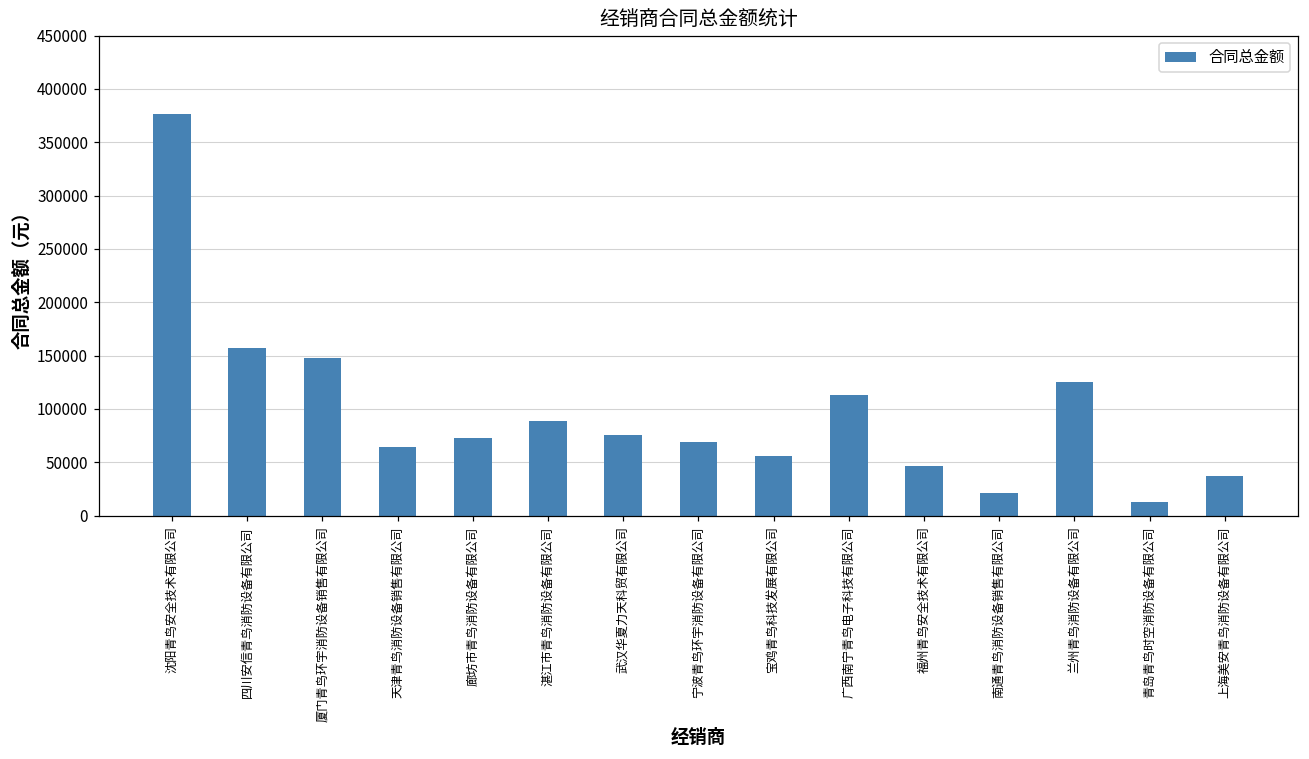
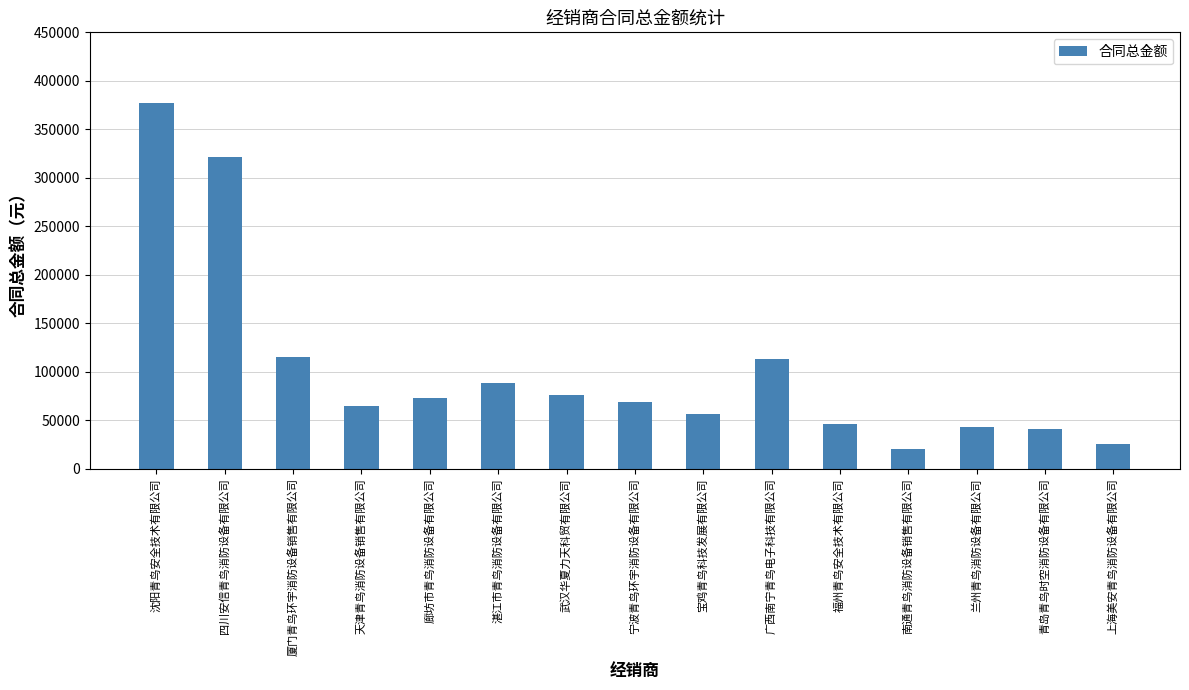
四川安信青鸟消防设备有限公司: 160000 -> 320000
厦门青鸟环宇消防设备销售有限公司: 150000 -> 110000
兰州青鸟消防设备有限公司: 120000 -> 40000
青岛青鸟时空消防设备有限公司: 10000 -> 40000
上海美安青鸟消防设备有限公司: 40000 -> 30000
